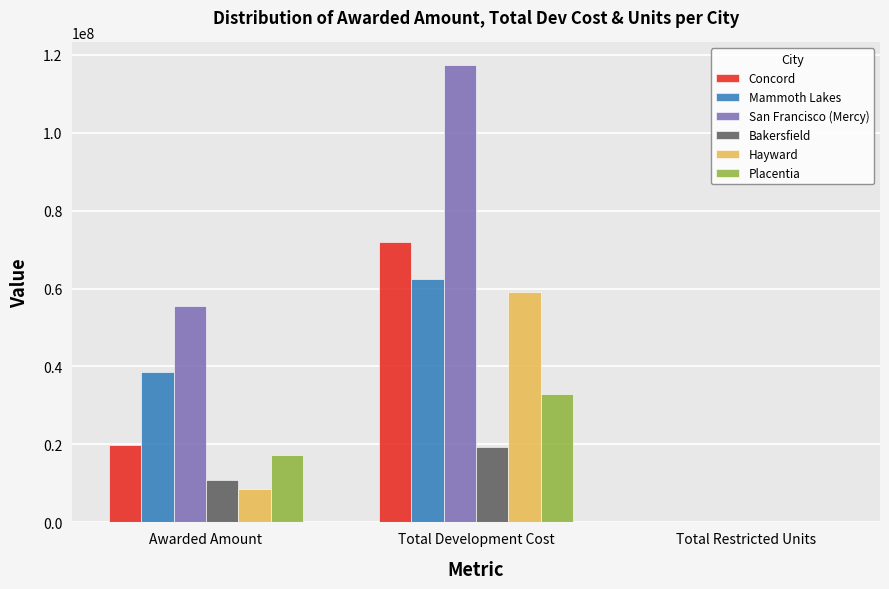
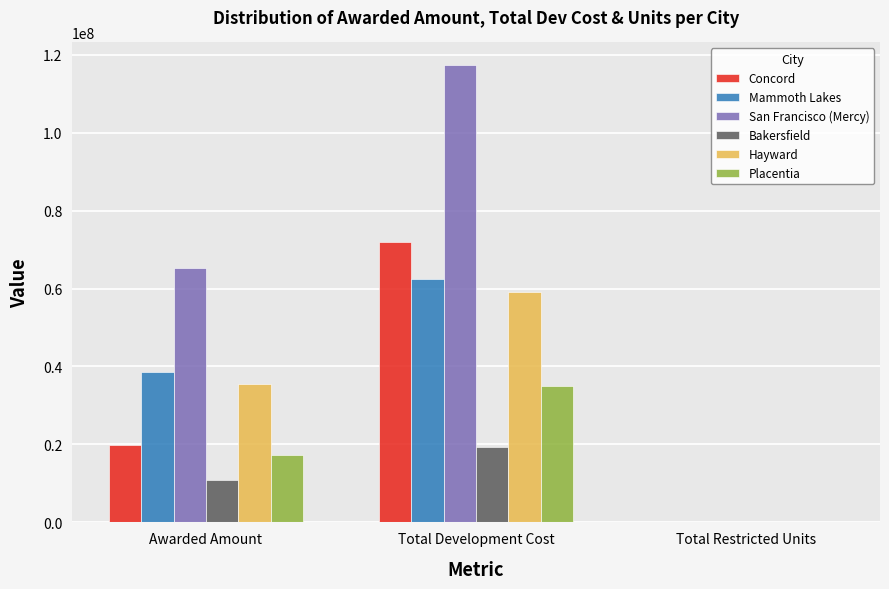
San Francisco (Mercy), Awarded Amount: 56000000 -> 65000000
Hayward, Awarded Amount: 9000000 -> 36000000
Placentia, Total Development Cost: 33000000 -> 35000000
